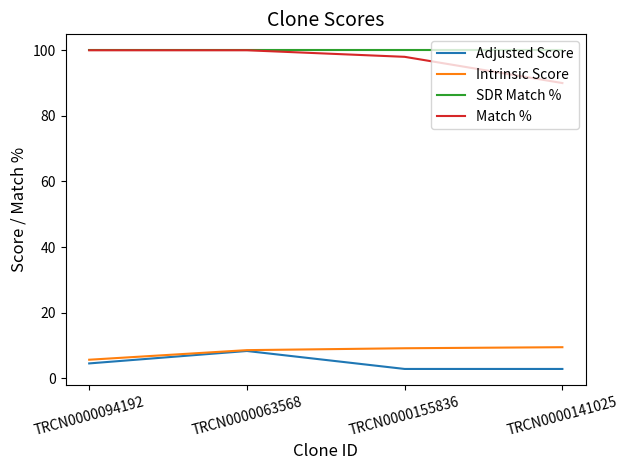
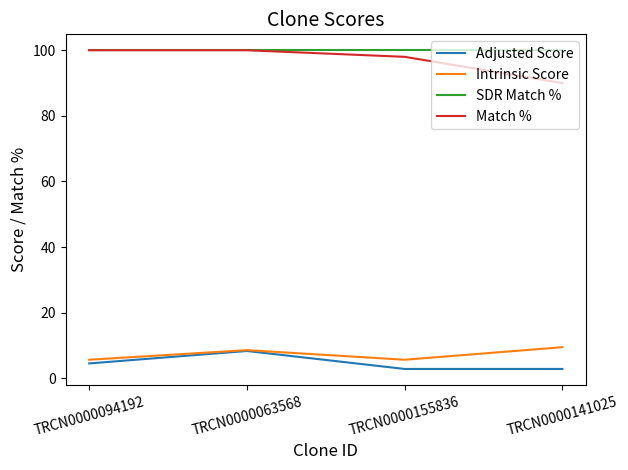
Intrinsic Score, TRCN0000155836: 9 -> 6
